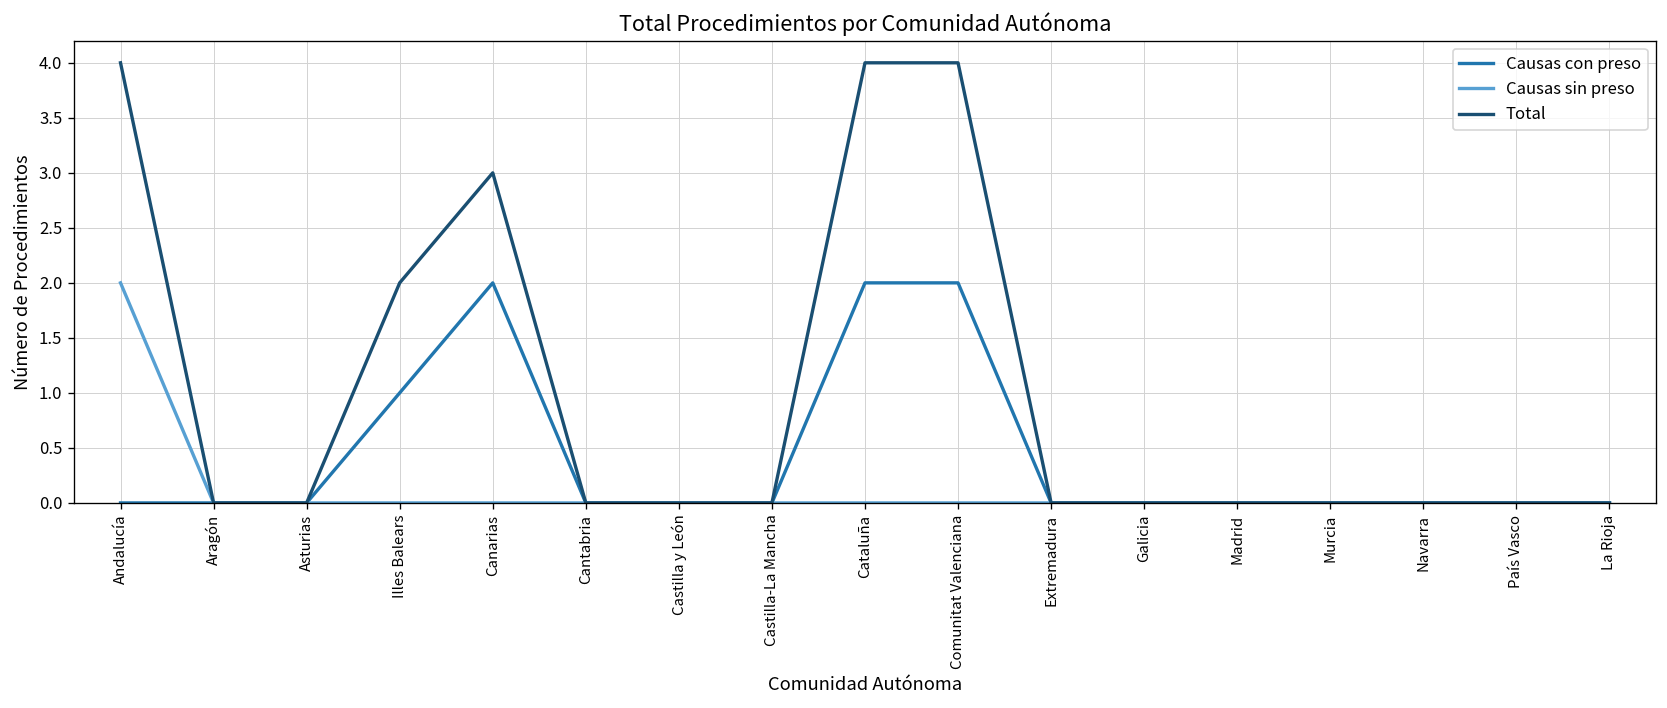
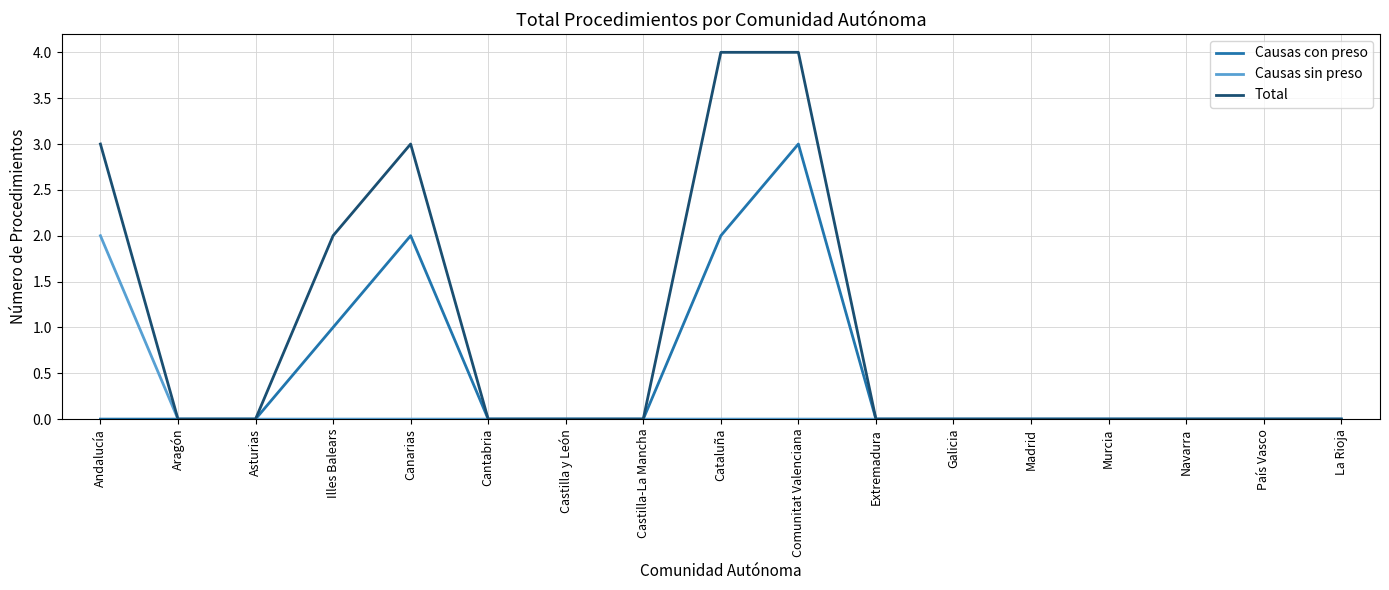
Total, Andalucía: 4 -> 3
Causas con preso, Comunitat Valenciana: 2 -> 3
